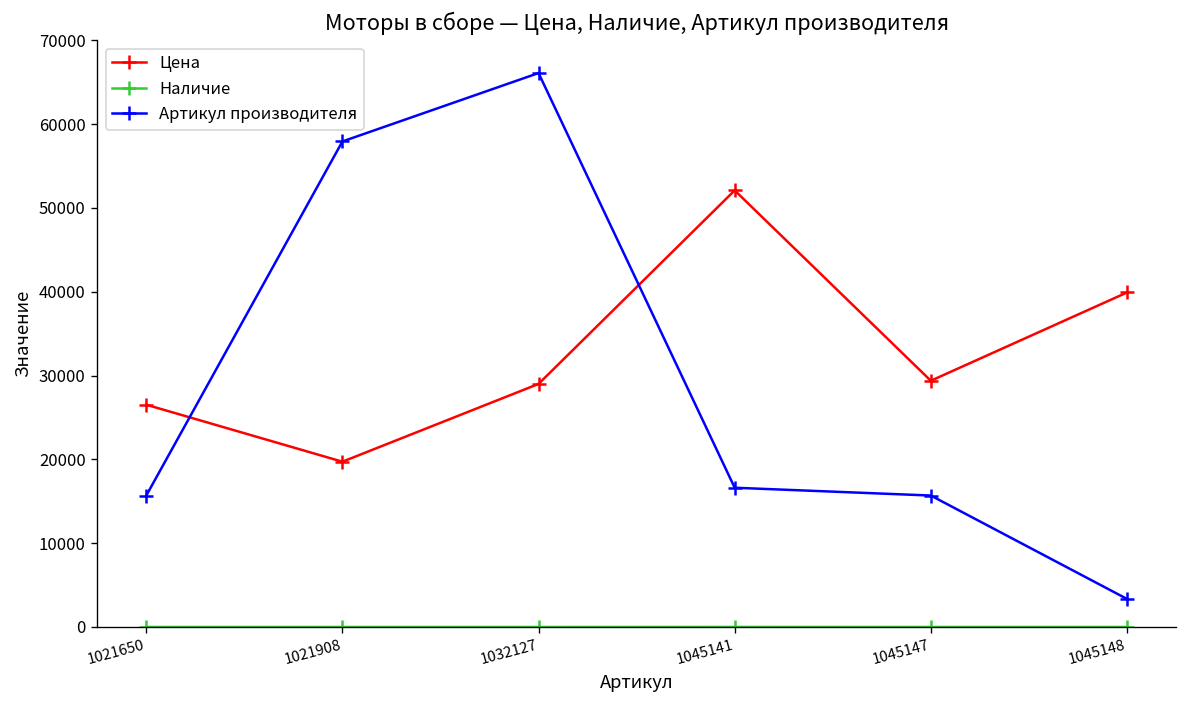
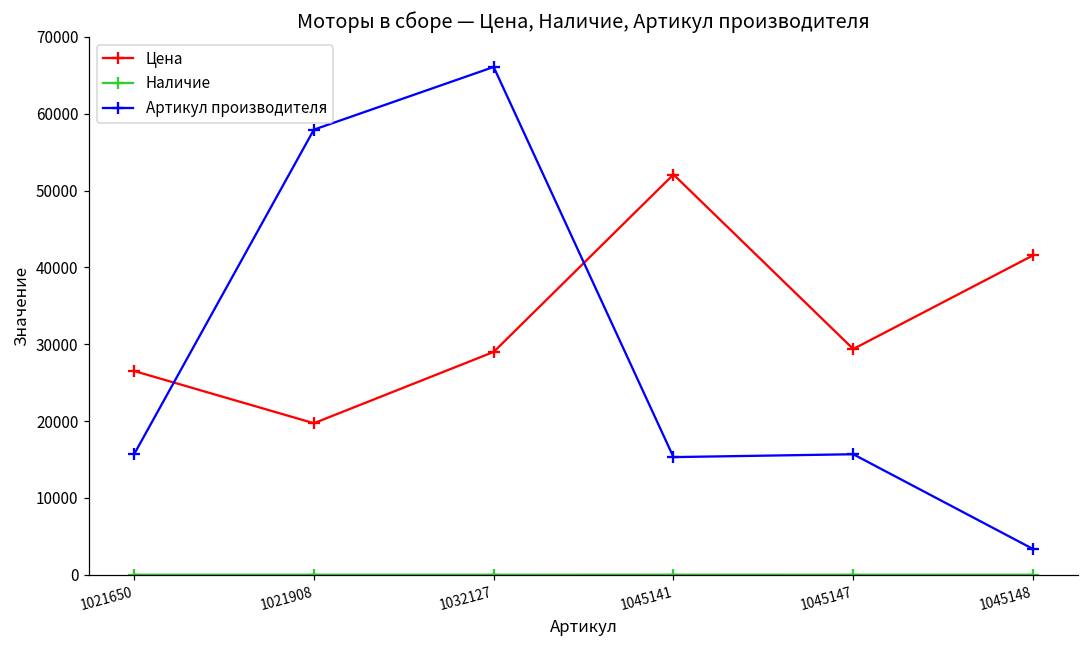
Артикул производителя, 1045141: 17000 -> 15000
Цена, 1045148: 40000 -> 42000
